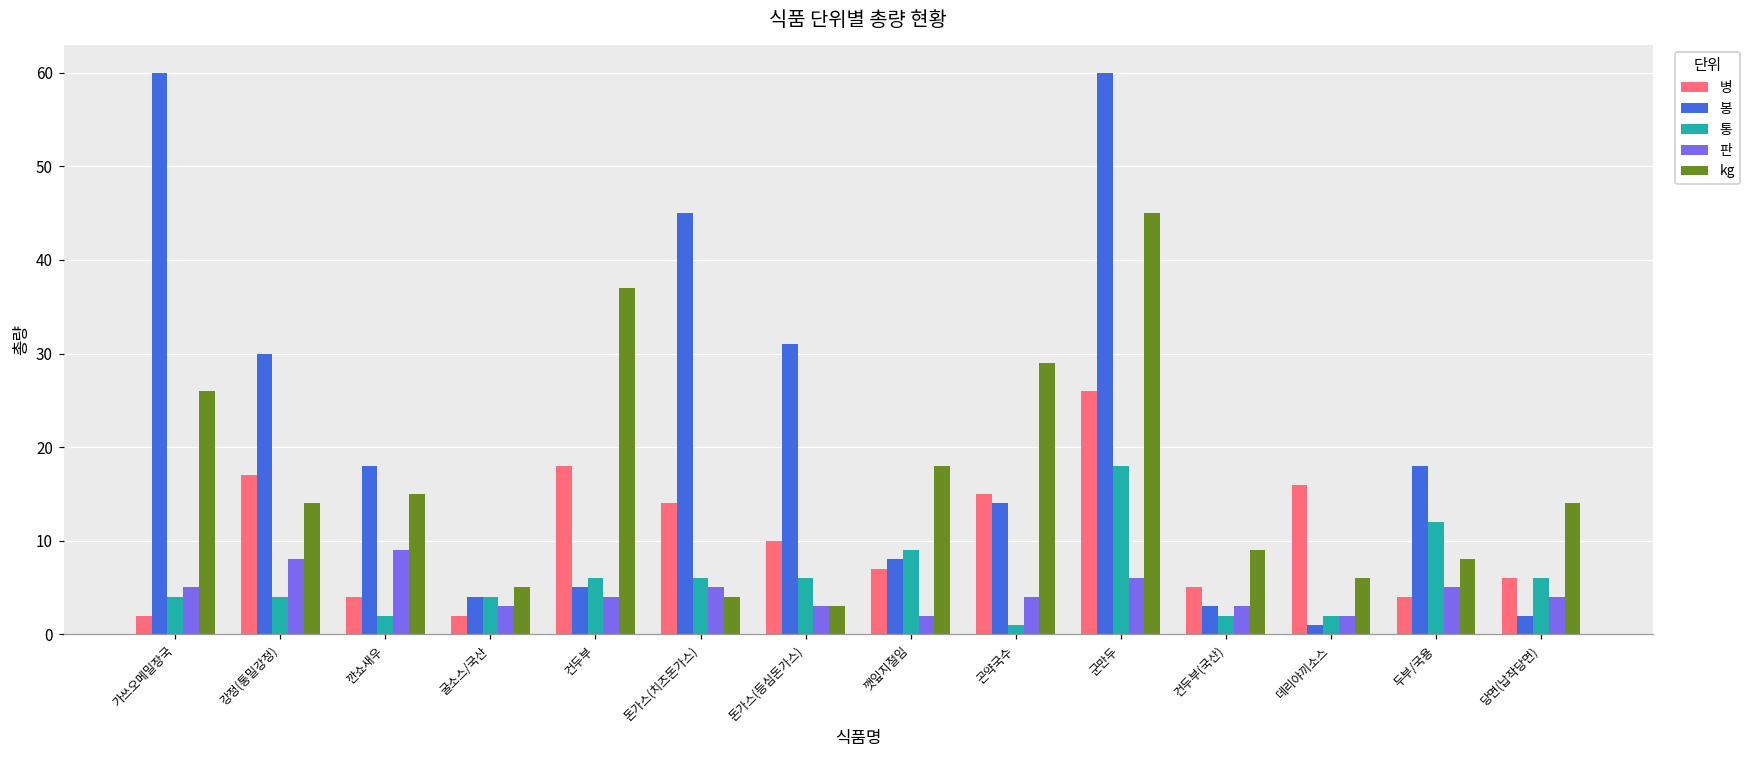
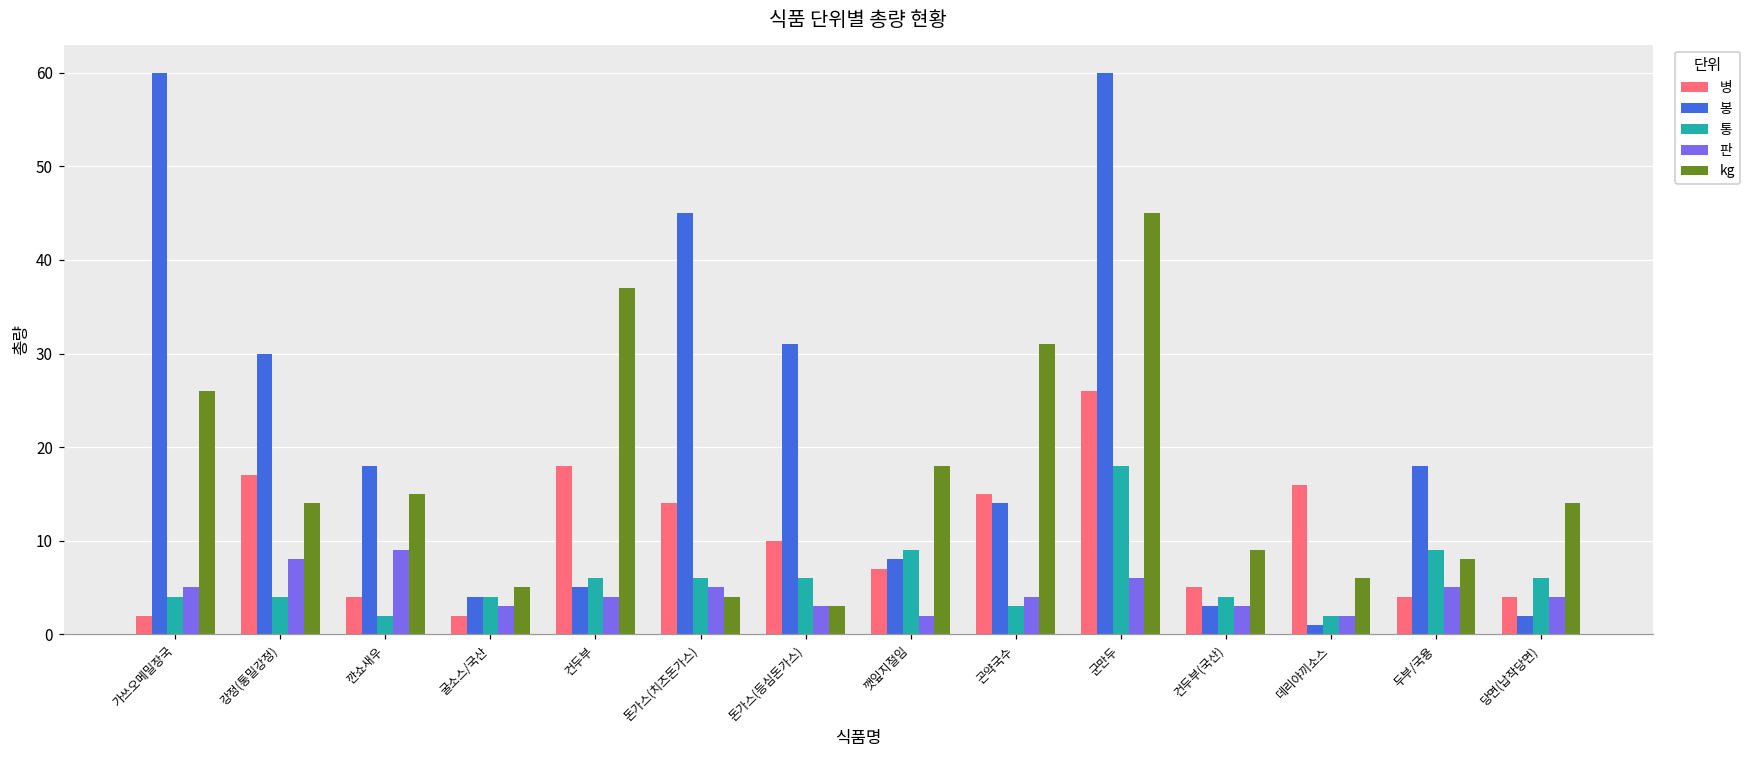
통, 곤약국수: 1 -> 3
kg, 곤약국수: 29 -> 31
통, 건두부(국산): 2 -> 4
통, 두부/국용: 12 -> 9
병, 당면(납작당면): 6 -> 4
